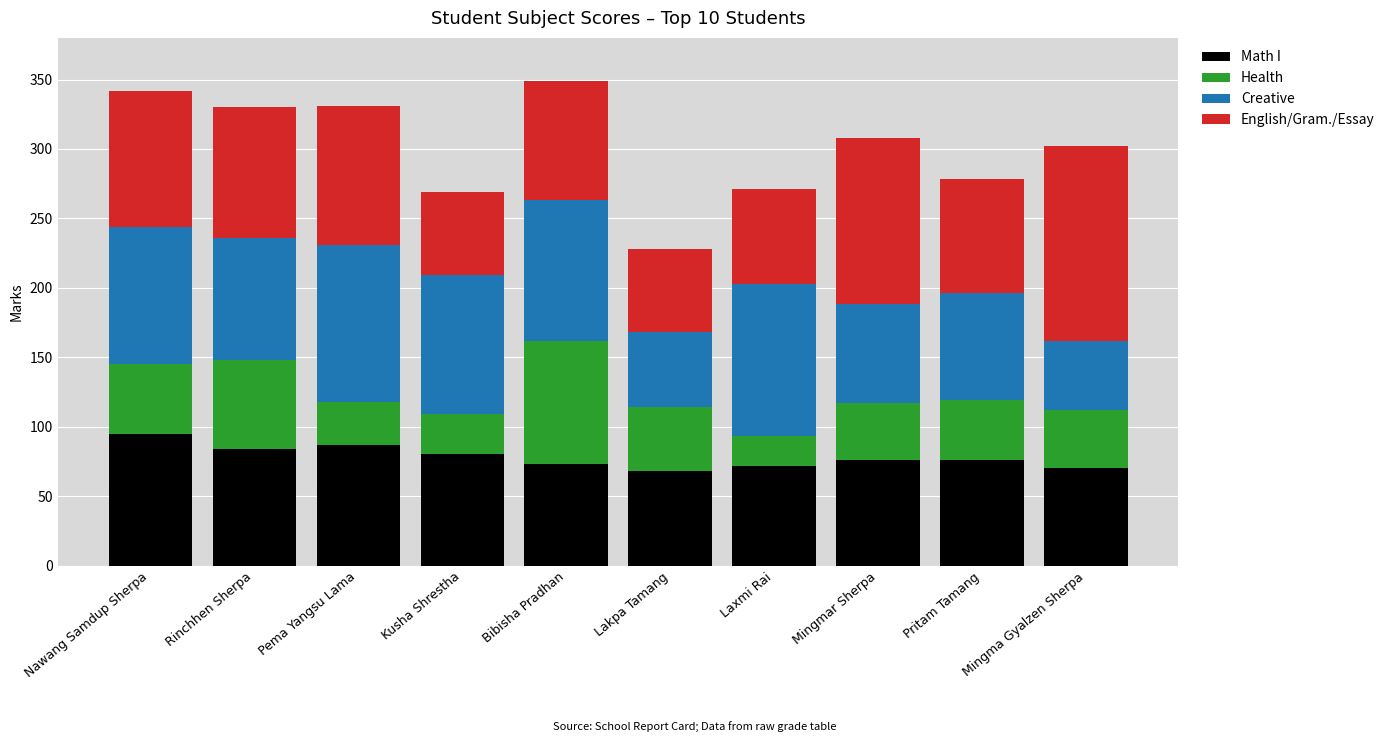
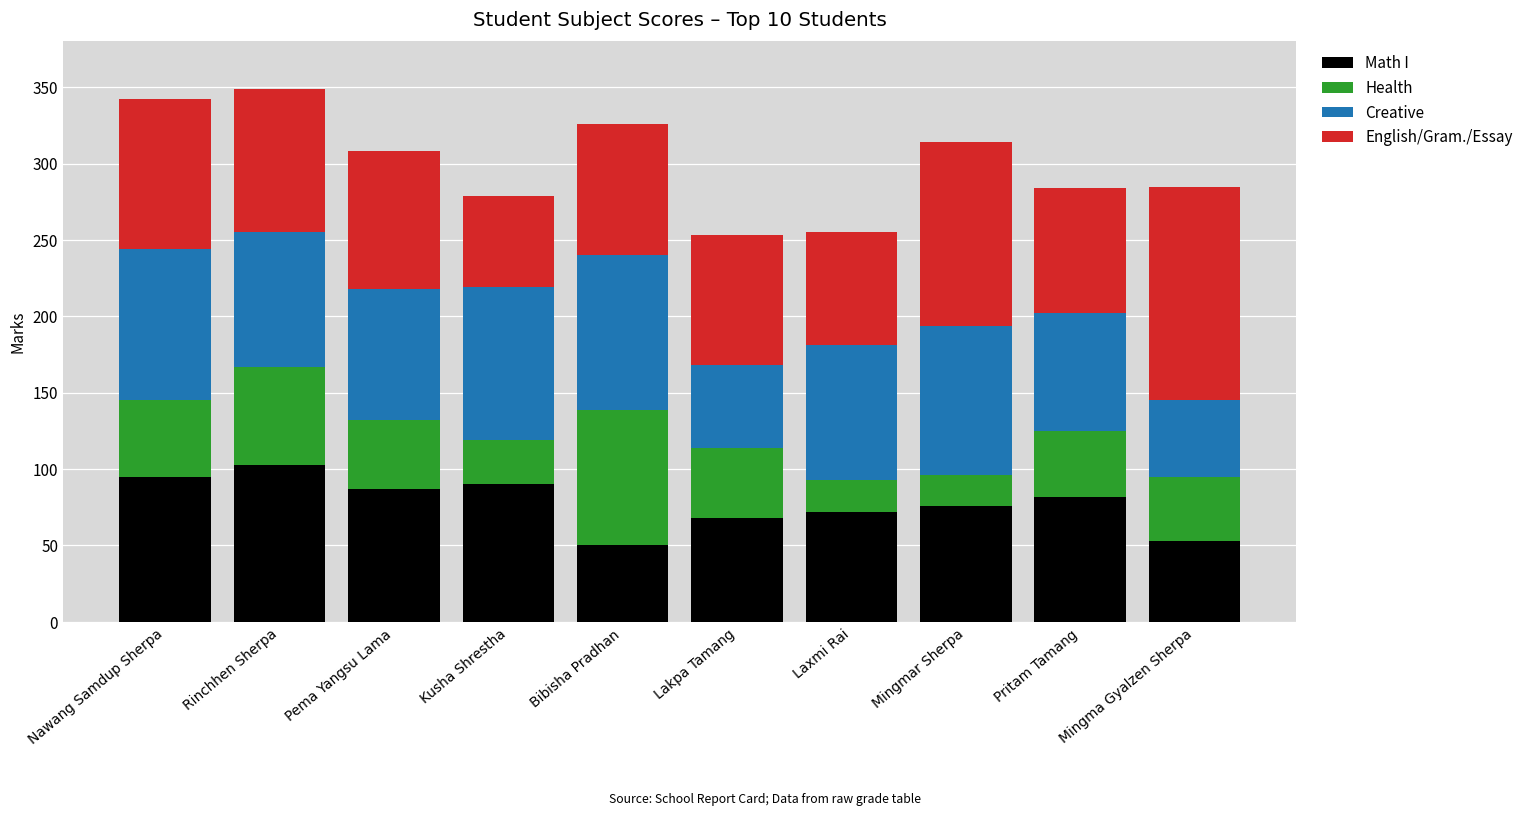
Math I, Rinchhen Sherpa: 84 -> 103
Health, Pema Yangsu Lama: 31 -> 45
Creative, Pema Yangsu Lama: 113 -> 86
English/Gram./Essay, Pema Yangsu Lama: 100 -> 90
Math I, Kusha Shrestha: 80 -> 90
Math I, Bibisha Pradhan: 73 -> 50
English/Gram./Essay, Lakpa Tamang: 60 -> 85
Creative, Laxmi Rai: 110 -> 88
English/Gram./Essay, Laxmi Rai: 68 -> 74
Health, Mingmar Sherpa: 41 -> 20
Creative, Mingmar Sherpa: 71 -> 98
Math I, Pritam Tamang: 76 -> 82
Math I, Mingma Gyalzen Sherpa: 70 -> 53
